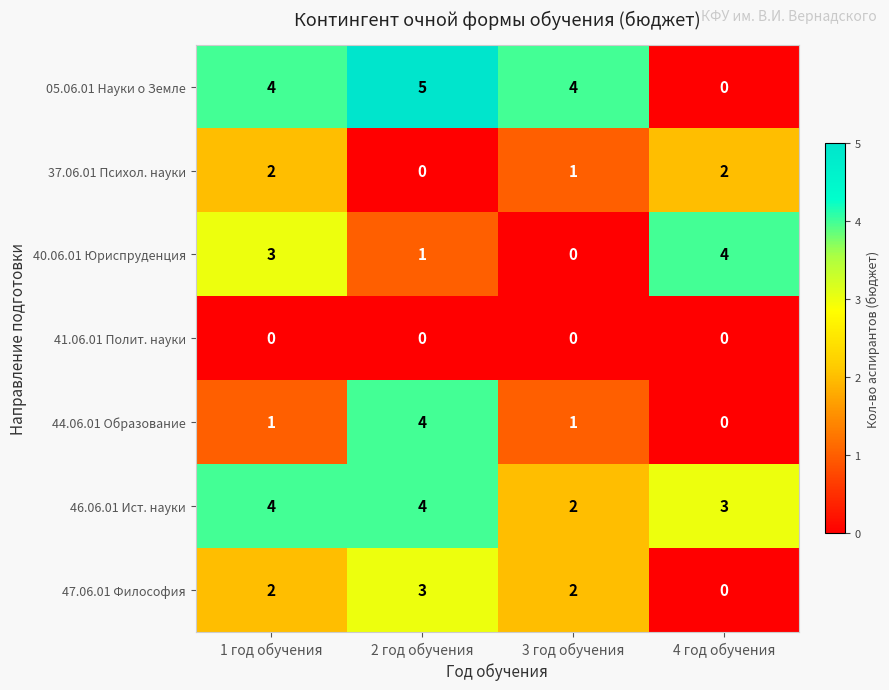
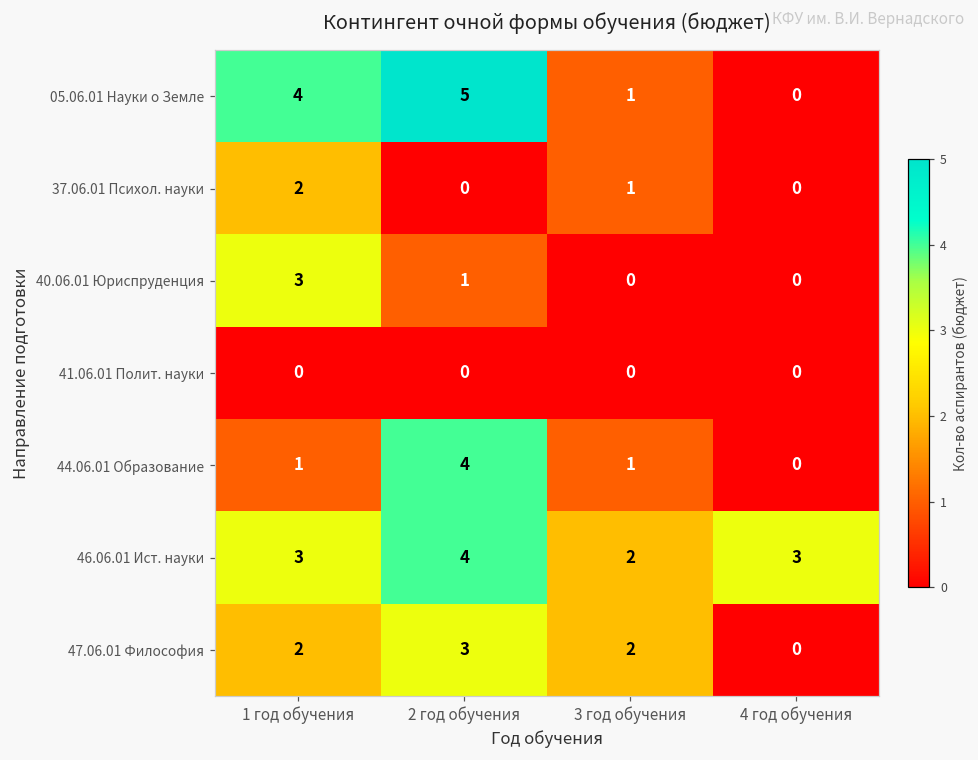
05.06.01 Науки о Земле, 3 год обучения: 4 -> 1
37.06.01 Психол. науки, 4 год обучения: 2 -> 0
40.06.01 Юриспруденция, 4 год обучения: 4 -> 0
46.06.01 Ист. науки, 1 год обучения: 4 -> 3
